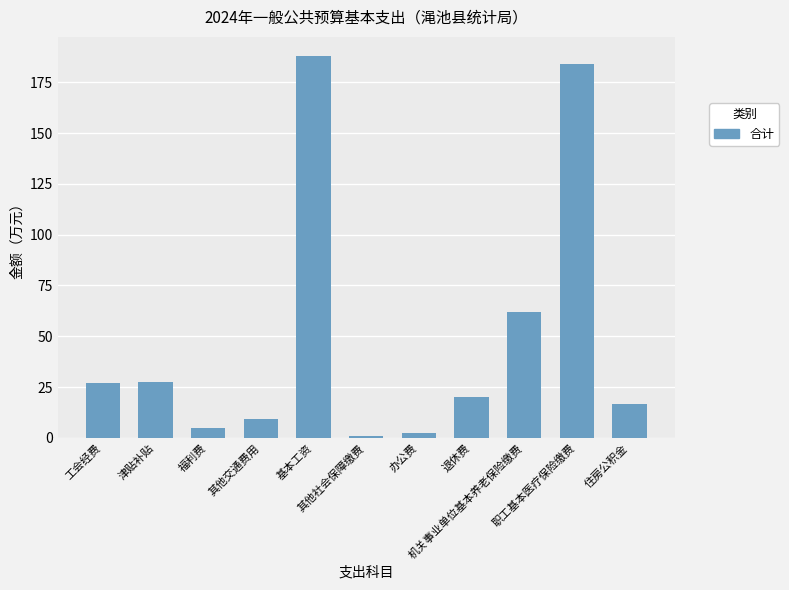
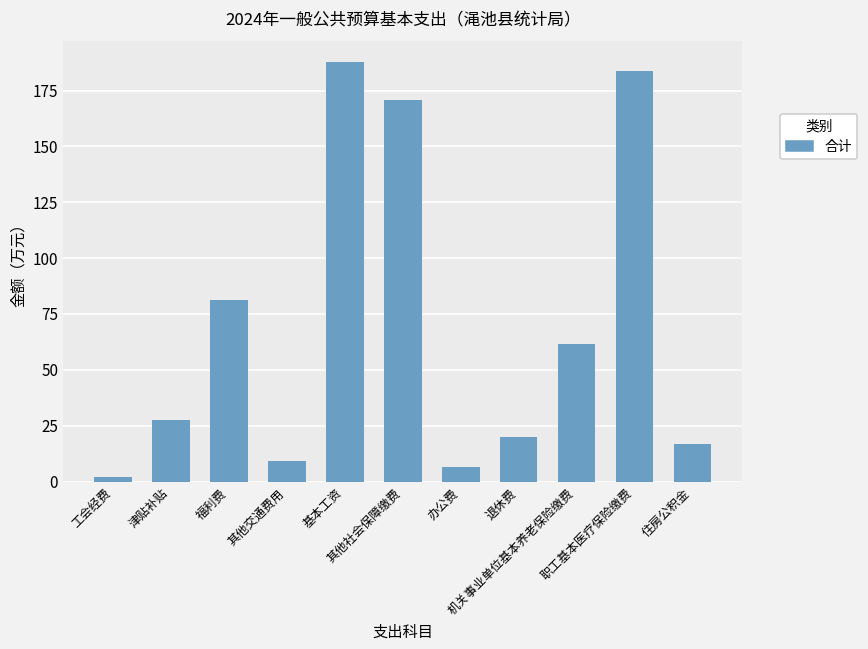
工会经费: 27 -> 2
福利费: 5 -> 81
其他社会保障缴费: 1 -> 171
办公费: 2 -> 7
